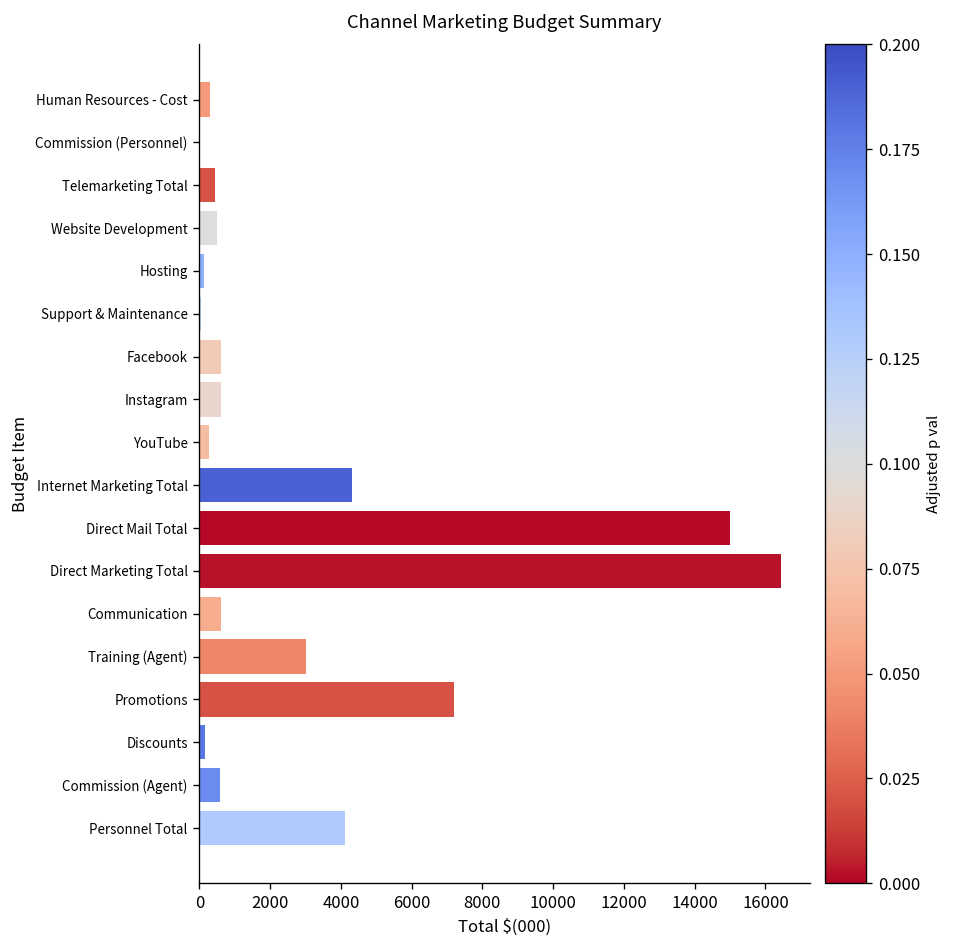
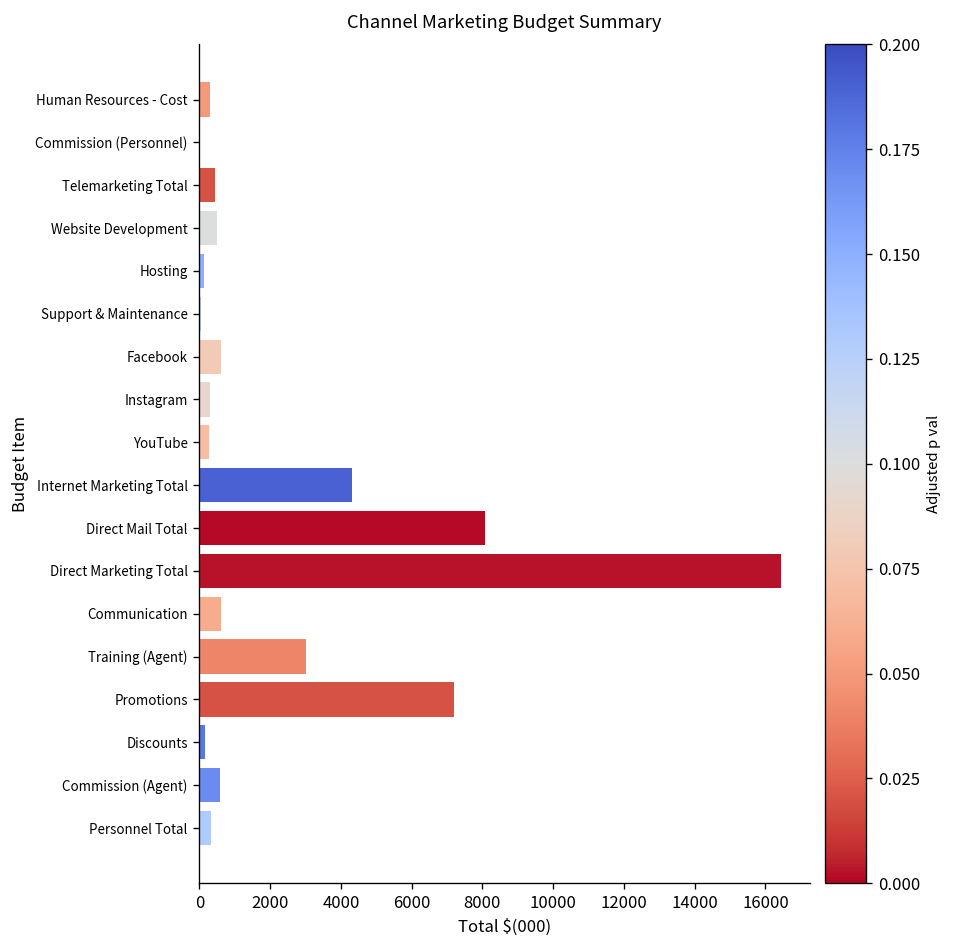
Instagram: 600 -> 300
Direct Mail Total: 15000 -> 8100
Personnel Total: 4100 -> 300
